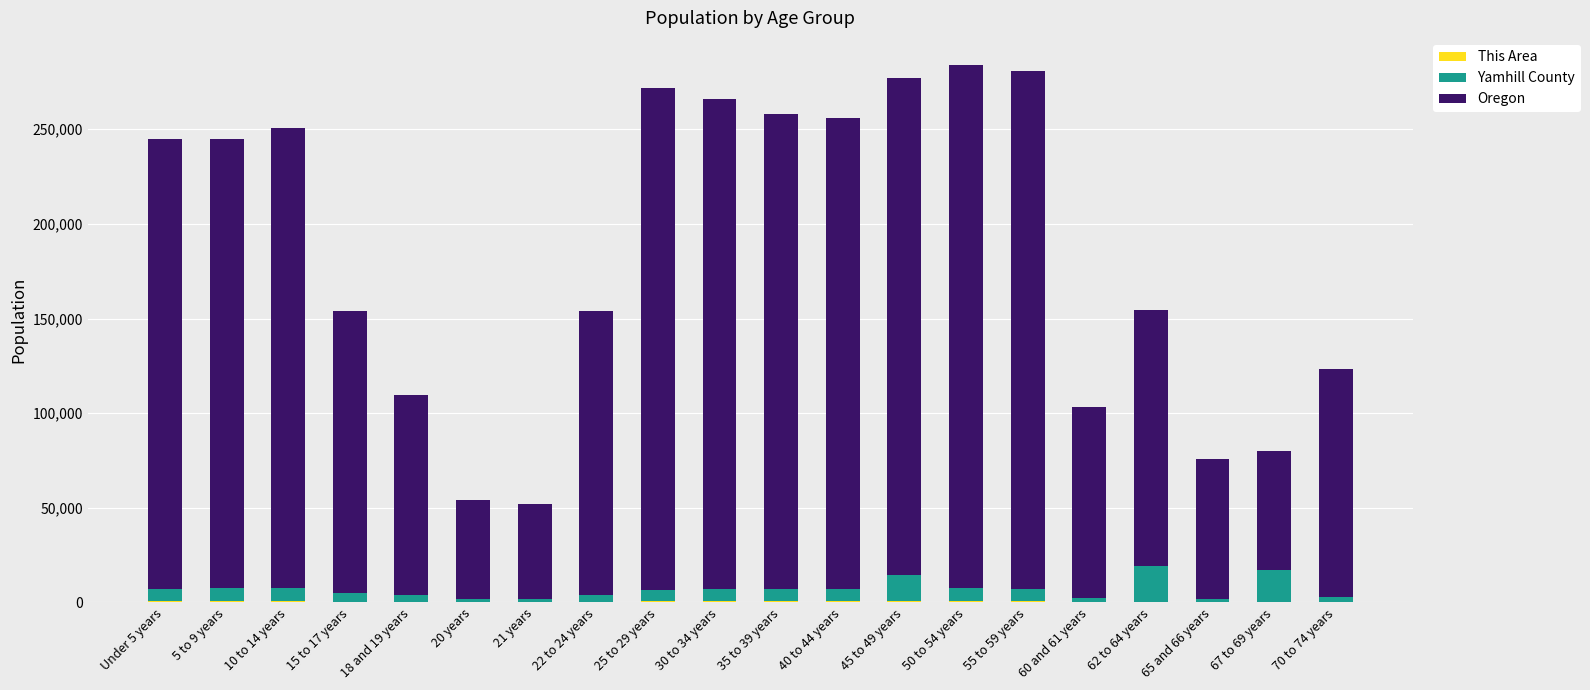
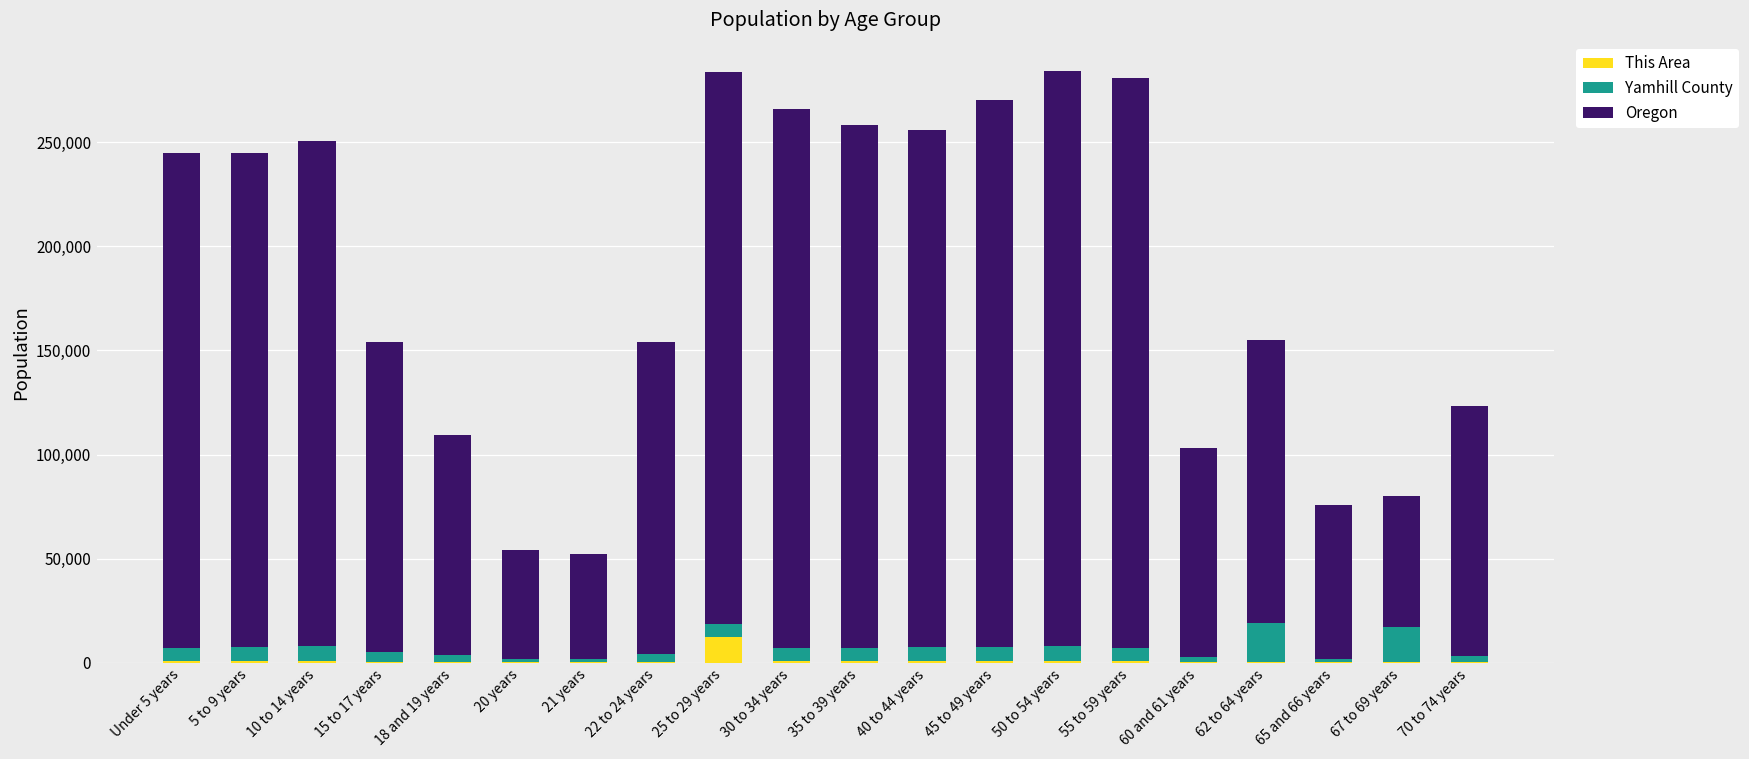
This Area, 25 to 29 years: 1,000 -> 12,000
Yamhill County, 45 to 49 years: 14,000 -> 7,000
